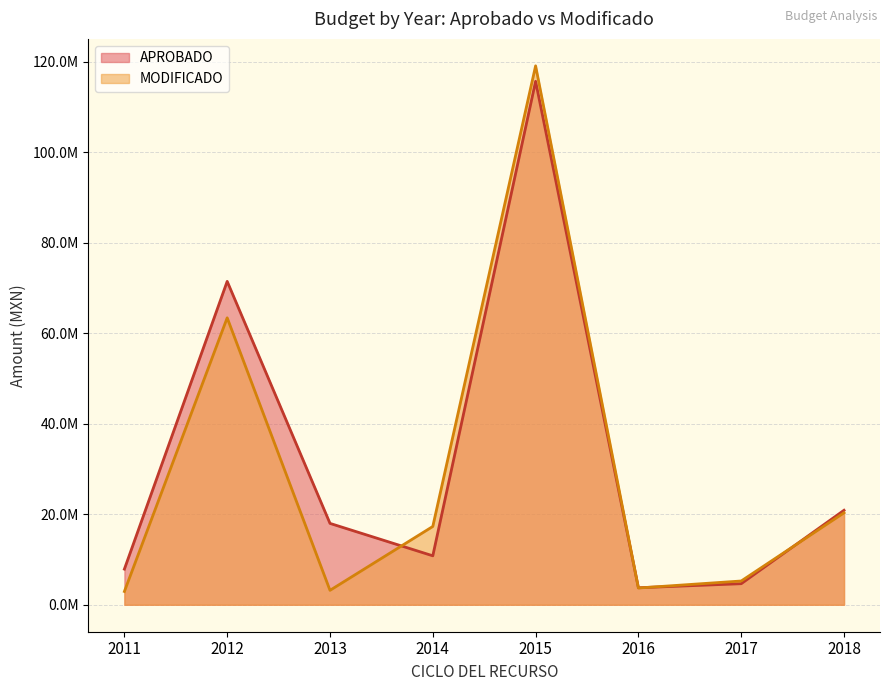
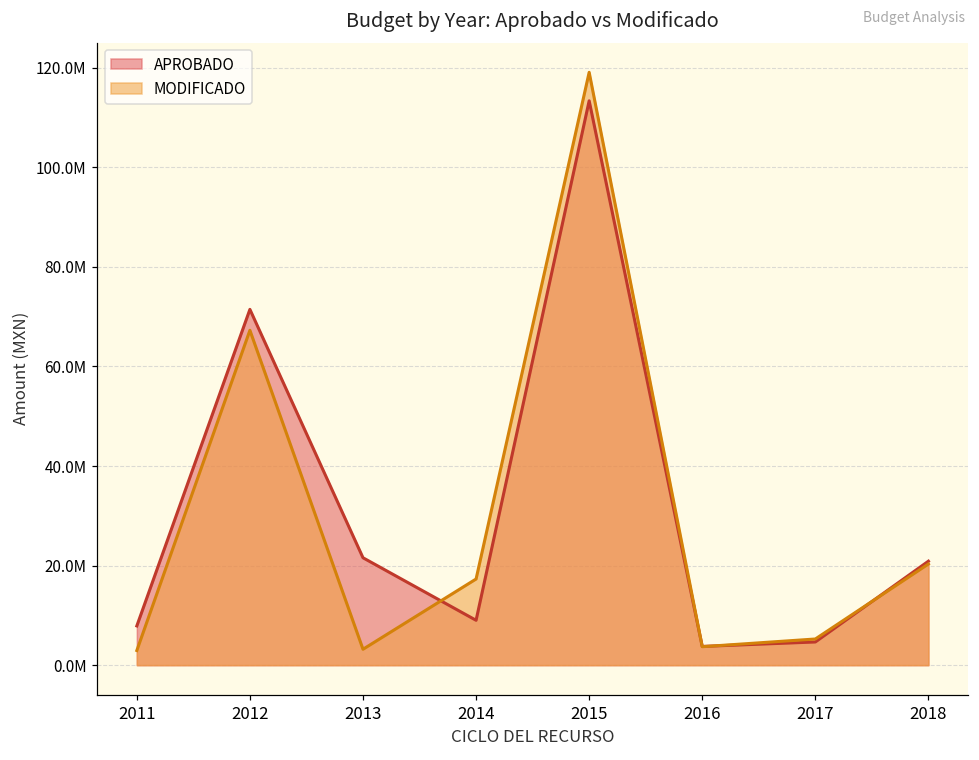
MODIFICADO, 2012: 63000000 -> 67000000
APROBADO, 2013: 18000000 -> 22000000
APROBADO, 2014: 11000000 -> 9000000
APROBADO, 2015: 116000000 -> 113000000
